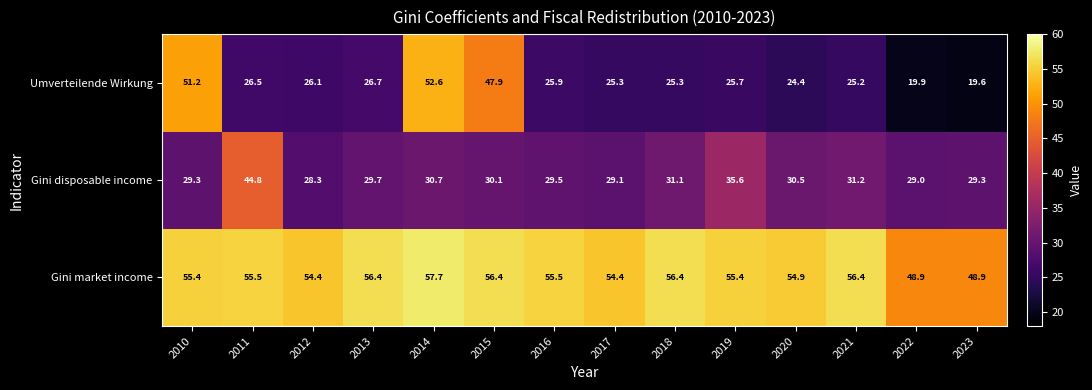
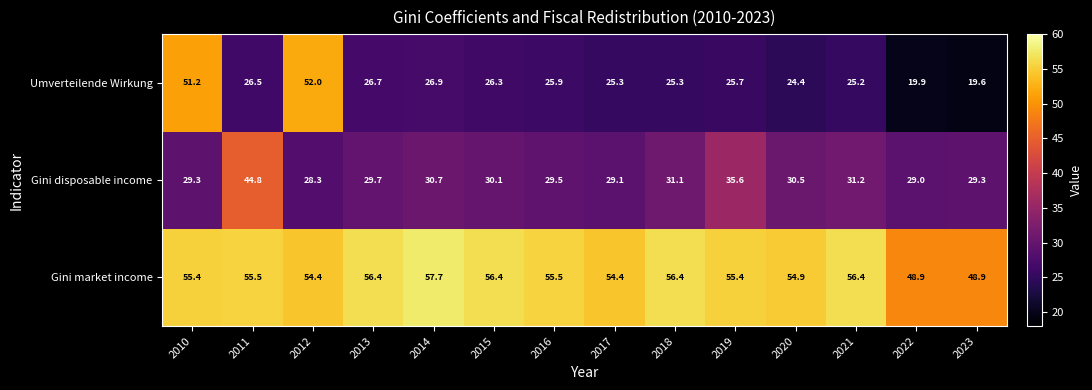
Umverteilende Wirkung, 2012: 26.1 -> 52.0
Umverteilende Wirkung, 2014: 52.6 -> 26.9
Umverteilende Wirkung, 2015: 47.9 -> 26.3
